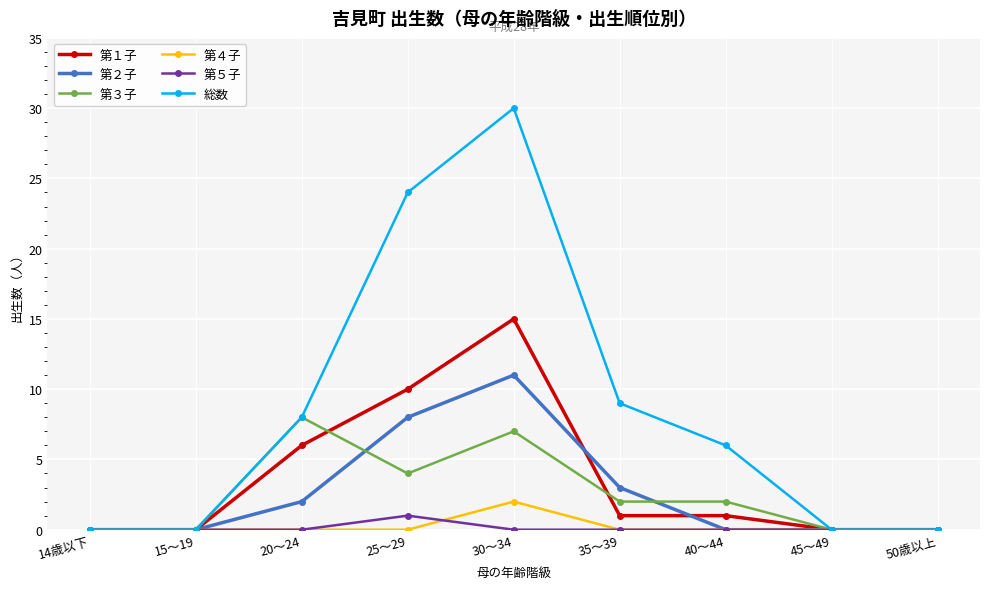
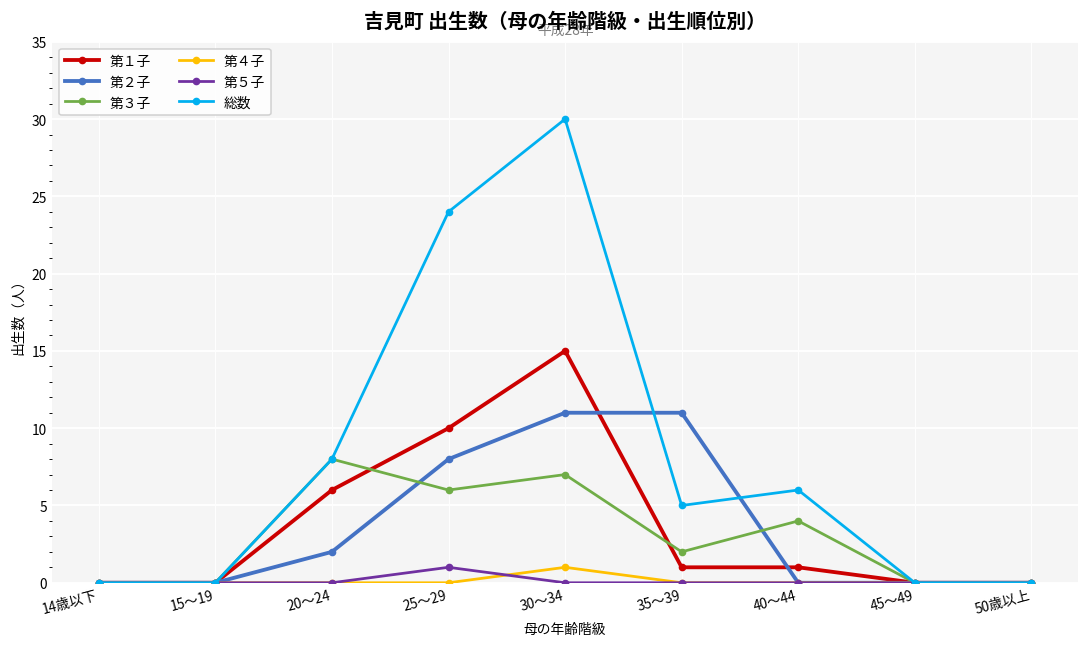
第３子, 25～29: 4 -> 6
第４子, 30～34: 2 -> 1
第２子, 35～39: 3 -> 11
総数, 35～39: 9 -> 5
第３子, 40～44: 2 -> 4
